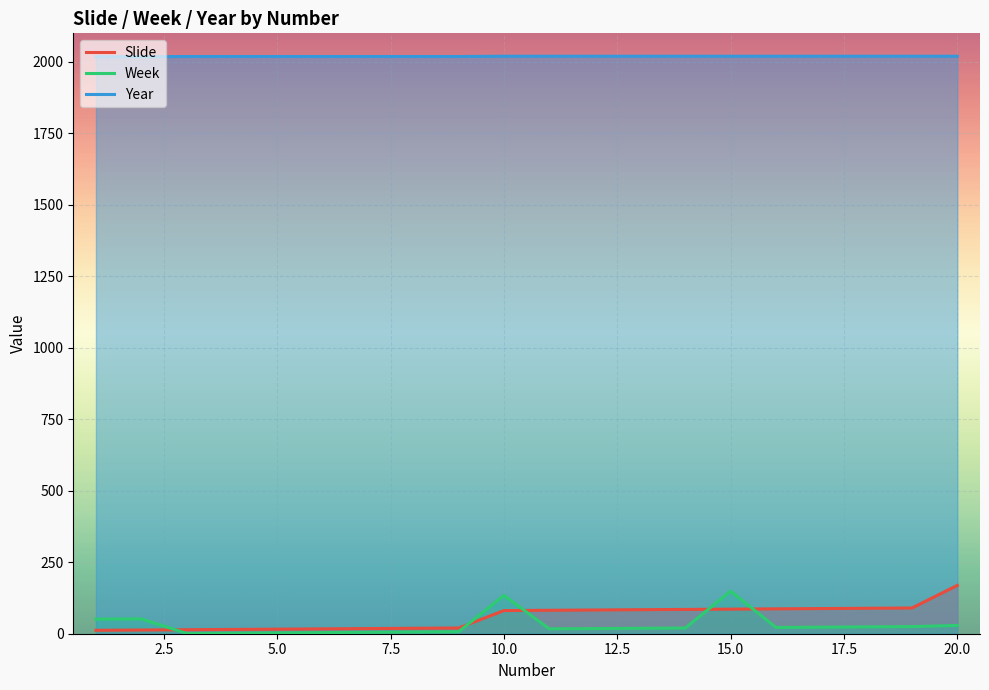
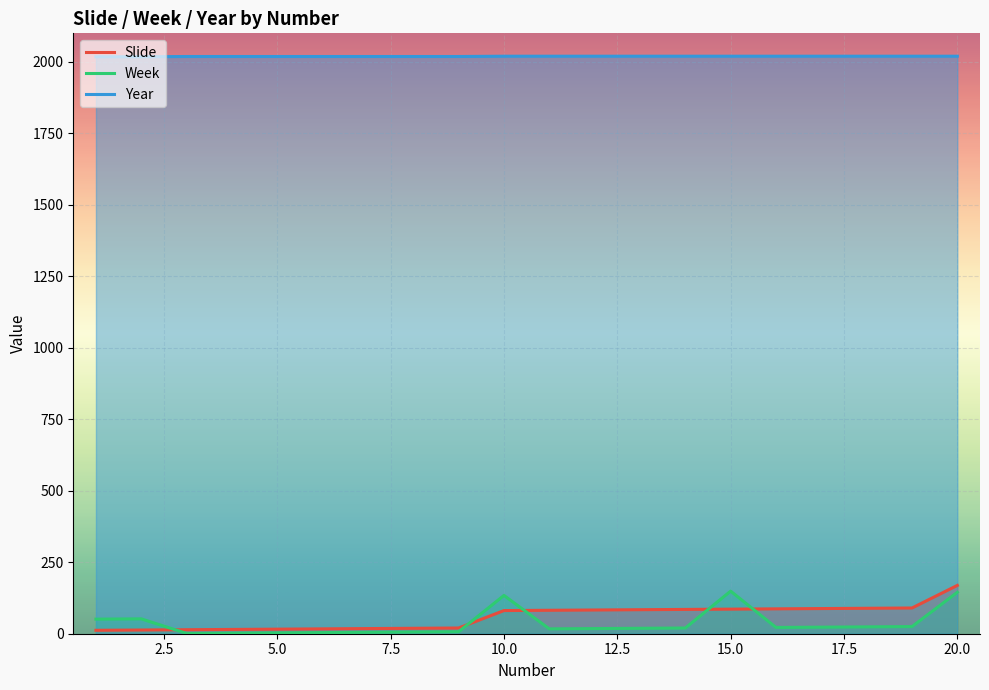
Week, 20.0: 30 -> 150
